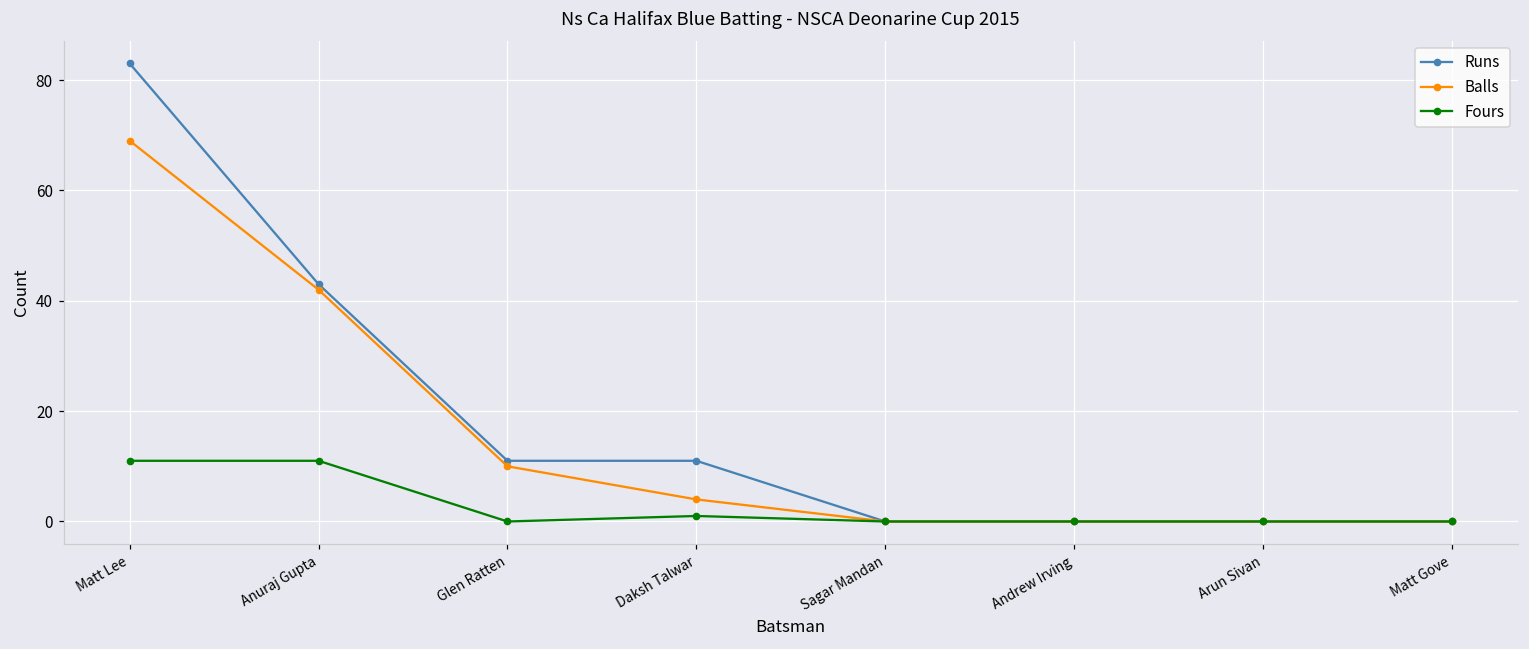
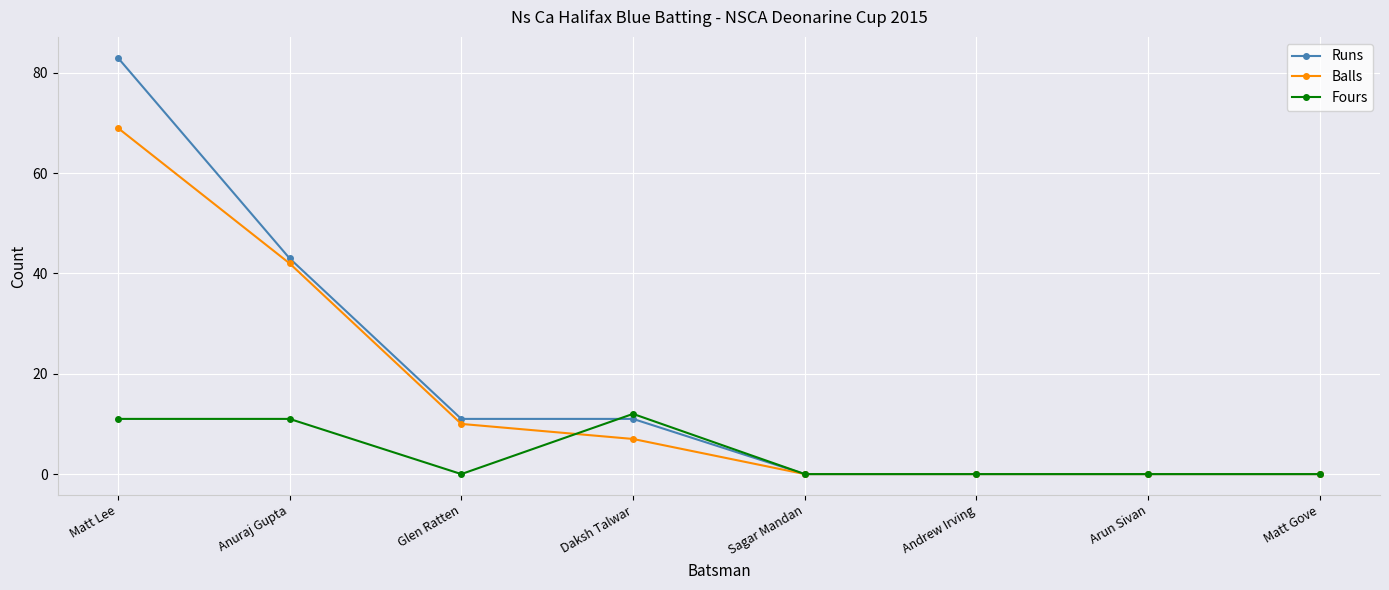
Balls, Daksh Talwar: 4 -> 7
Fours, Daksh Talwar: 1 -> 12
